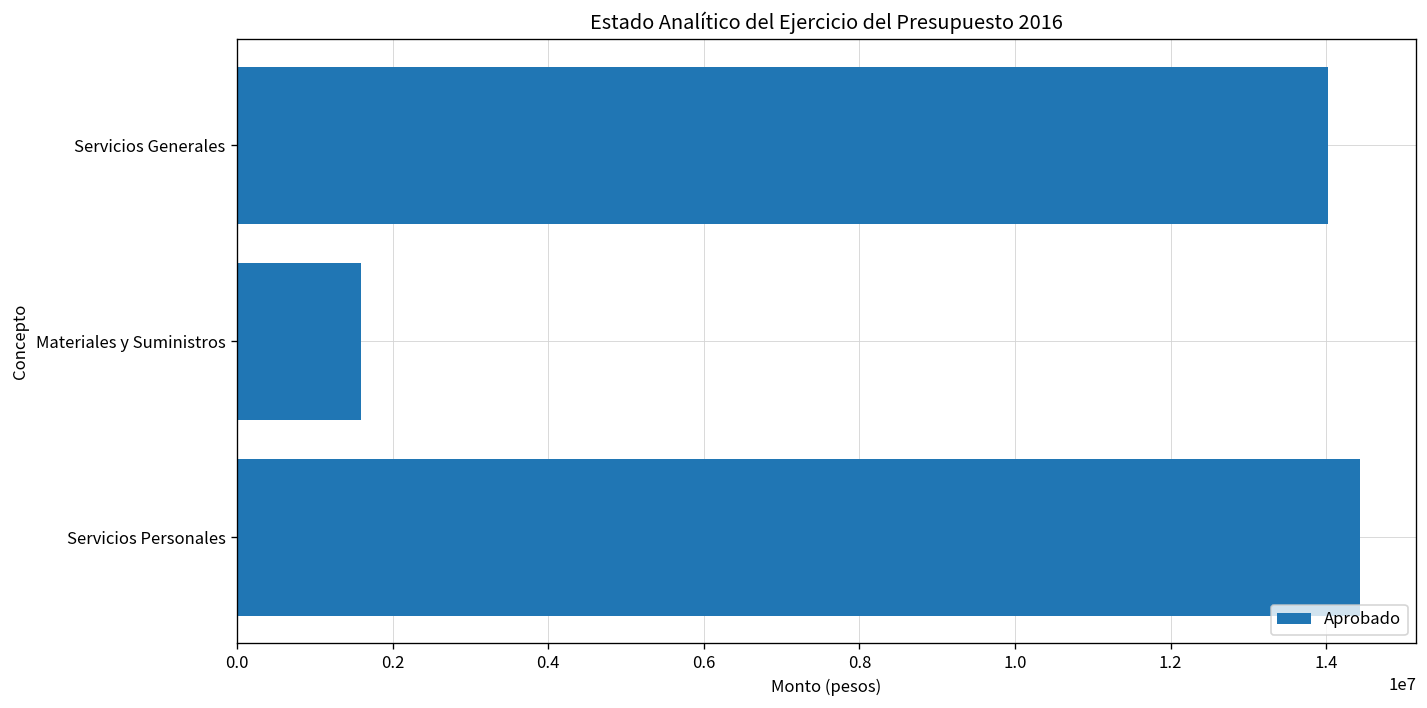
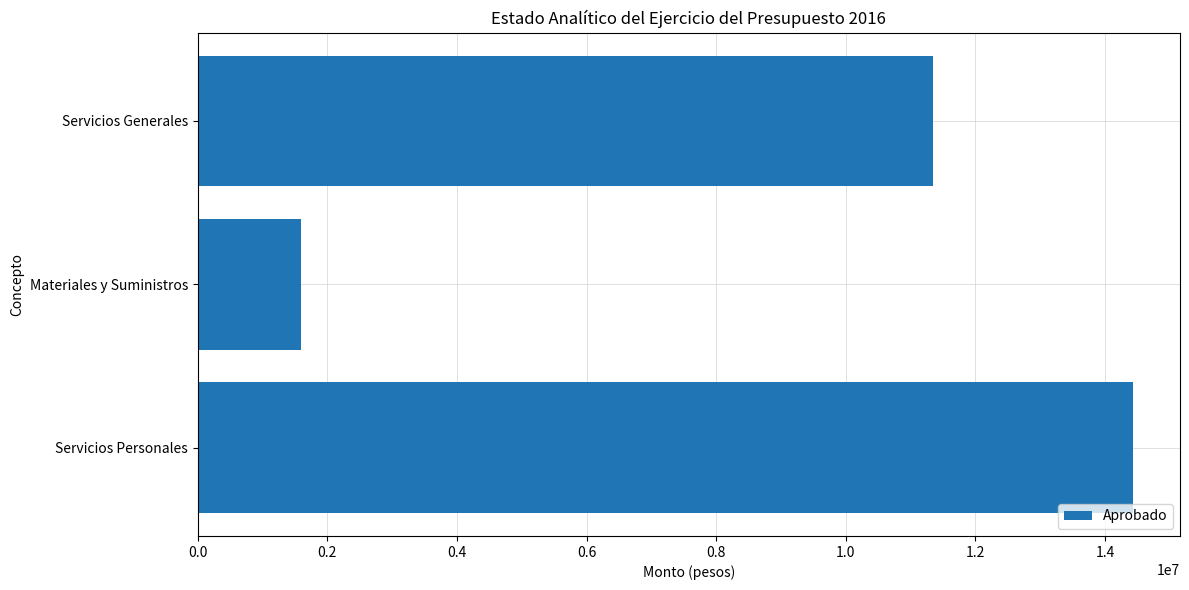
Servicios Generales: 14000000 -> 11300000
